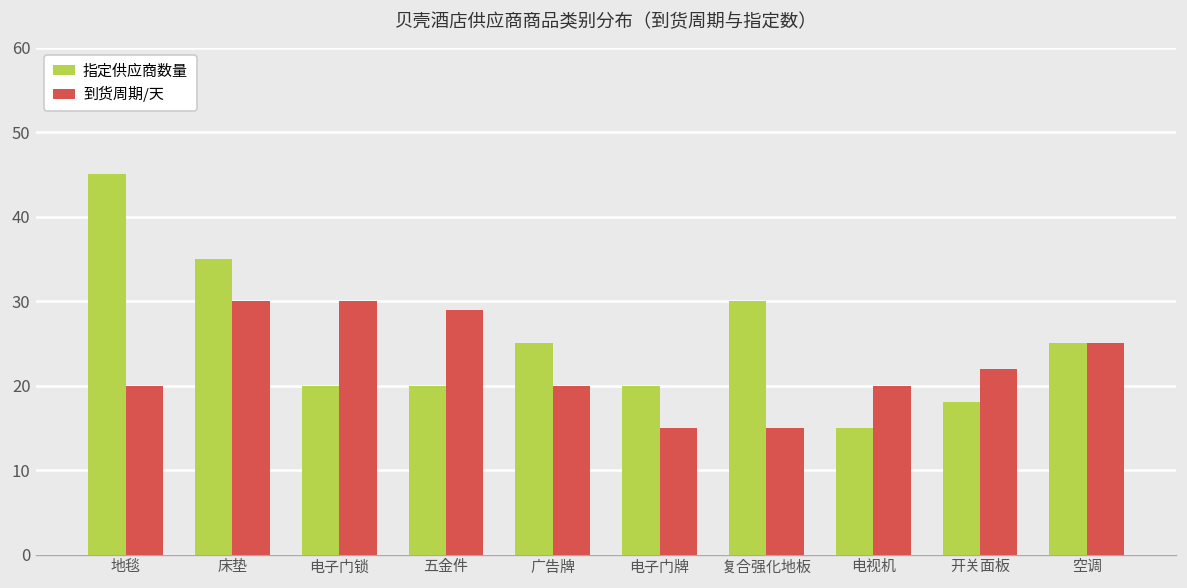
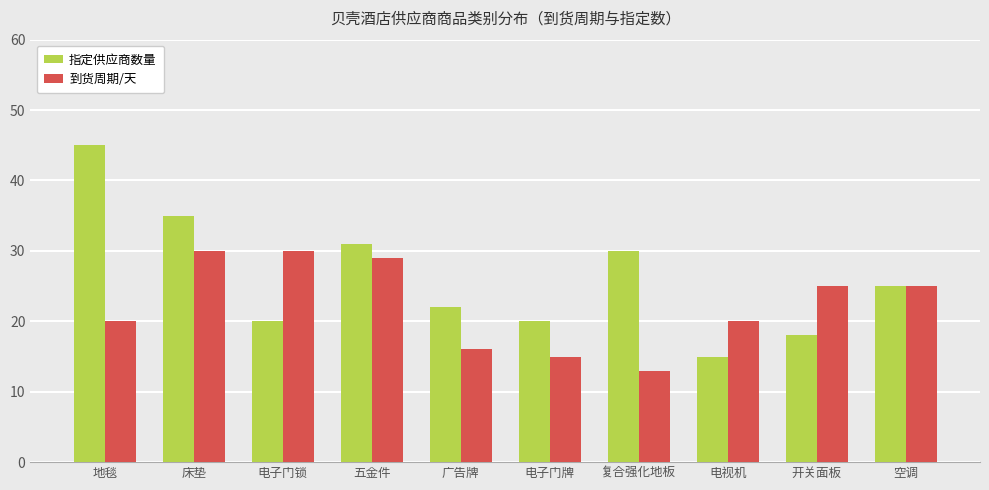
指定供应商数量, 五金件: 20 -> 31
指定供应商数量, 广告牌: 25 -> 22
到货周期/天, 广告牌: 20 -> 16
到货周期/天, 复合强化地板: 15 -> 13
到货周期/天, 开关面板: 22 -> 25
